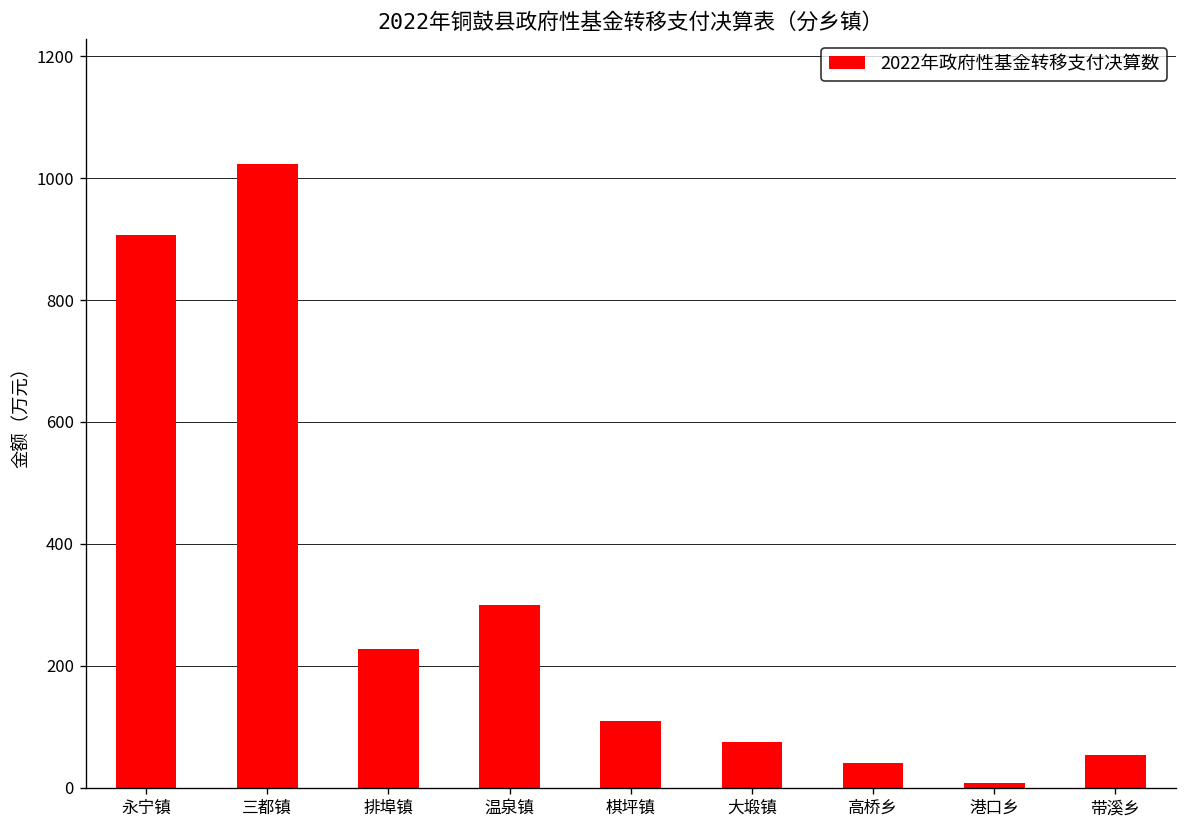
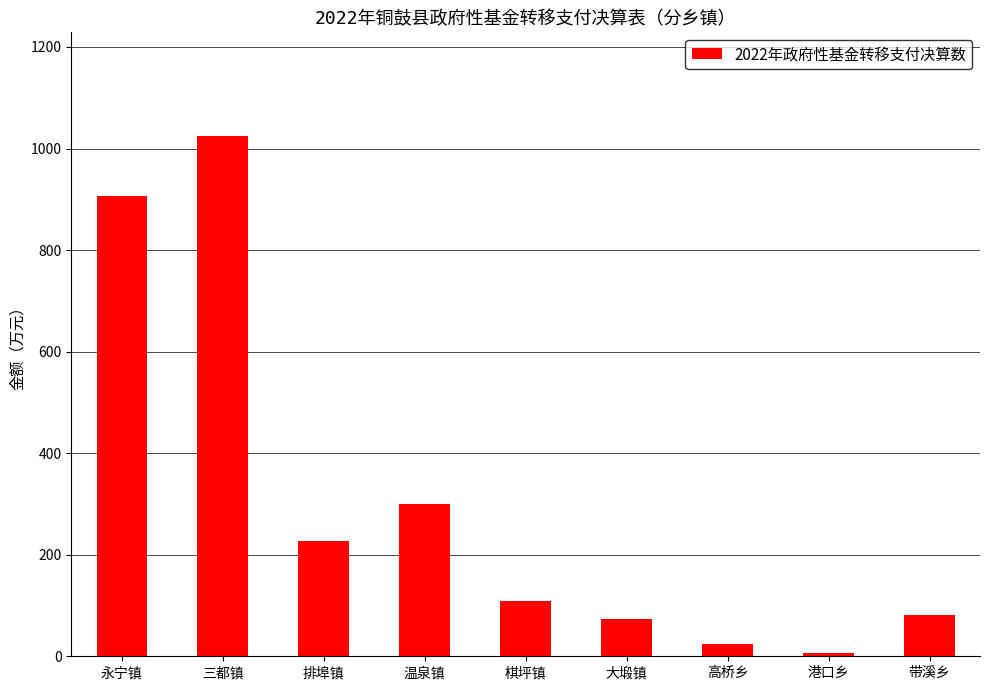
高桥乡: 40 -> 30
带溪乡: 50 -> 80
